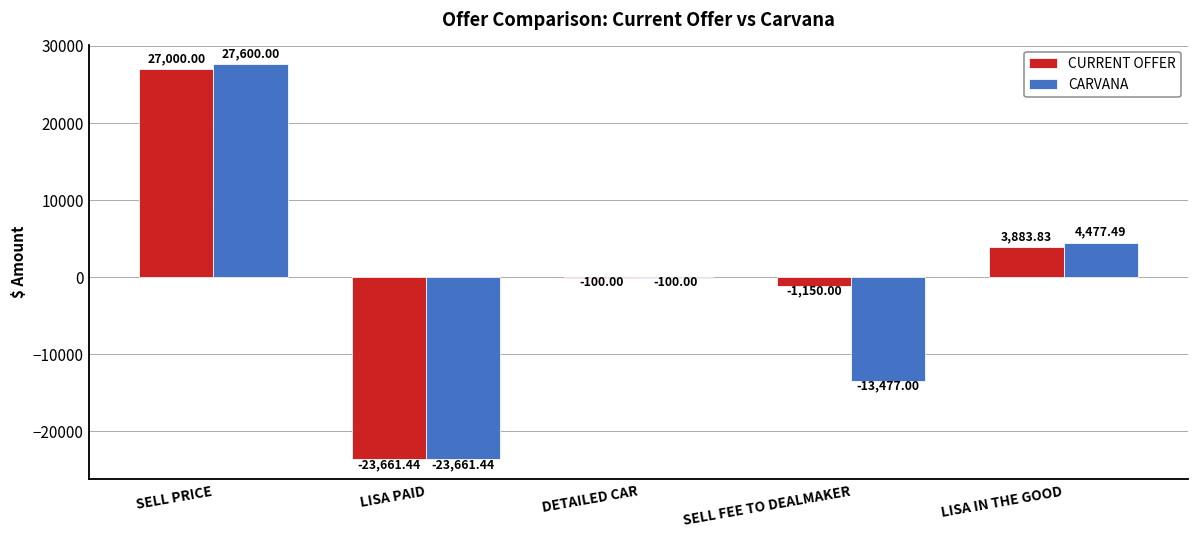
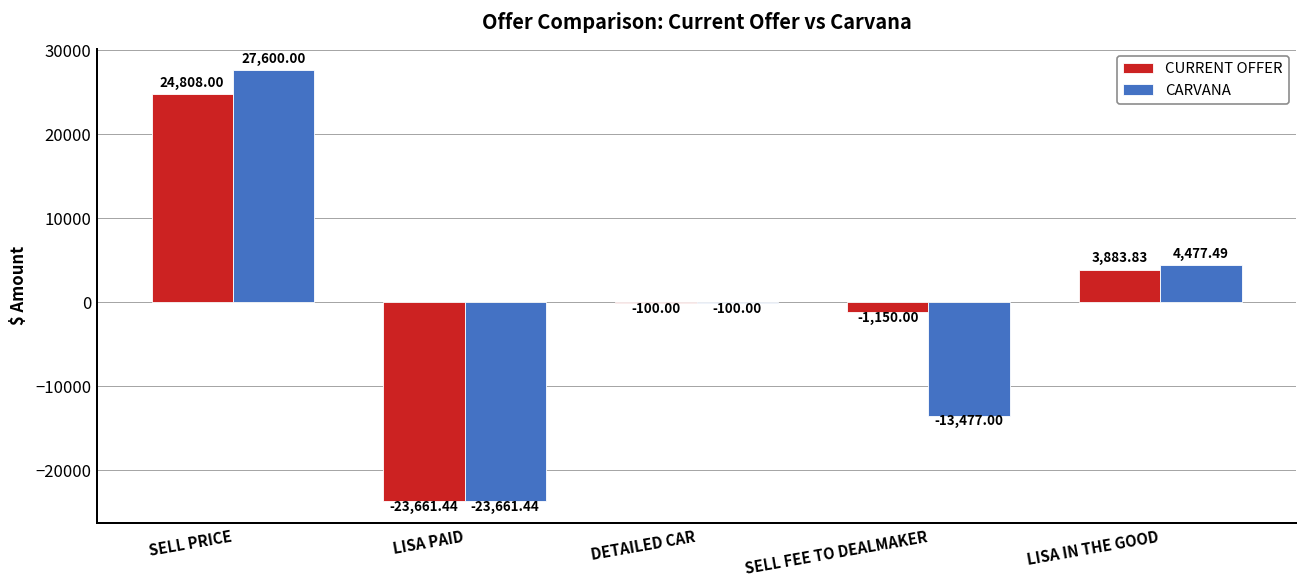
CURRENT OFFER, SELL PRICE: 27,000.00 -> 24,808.00
